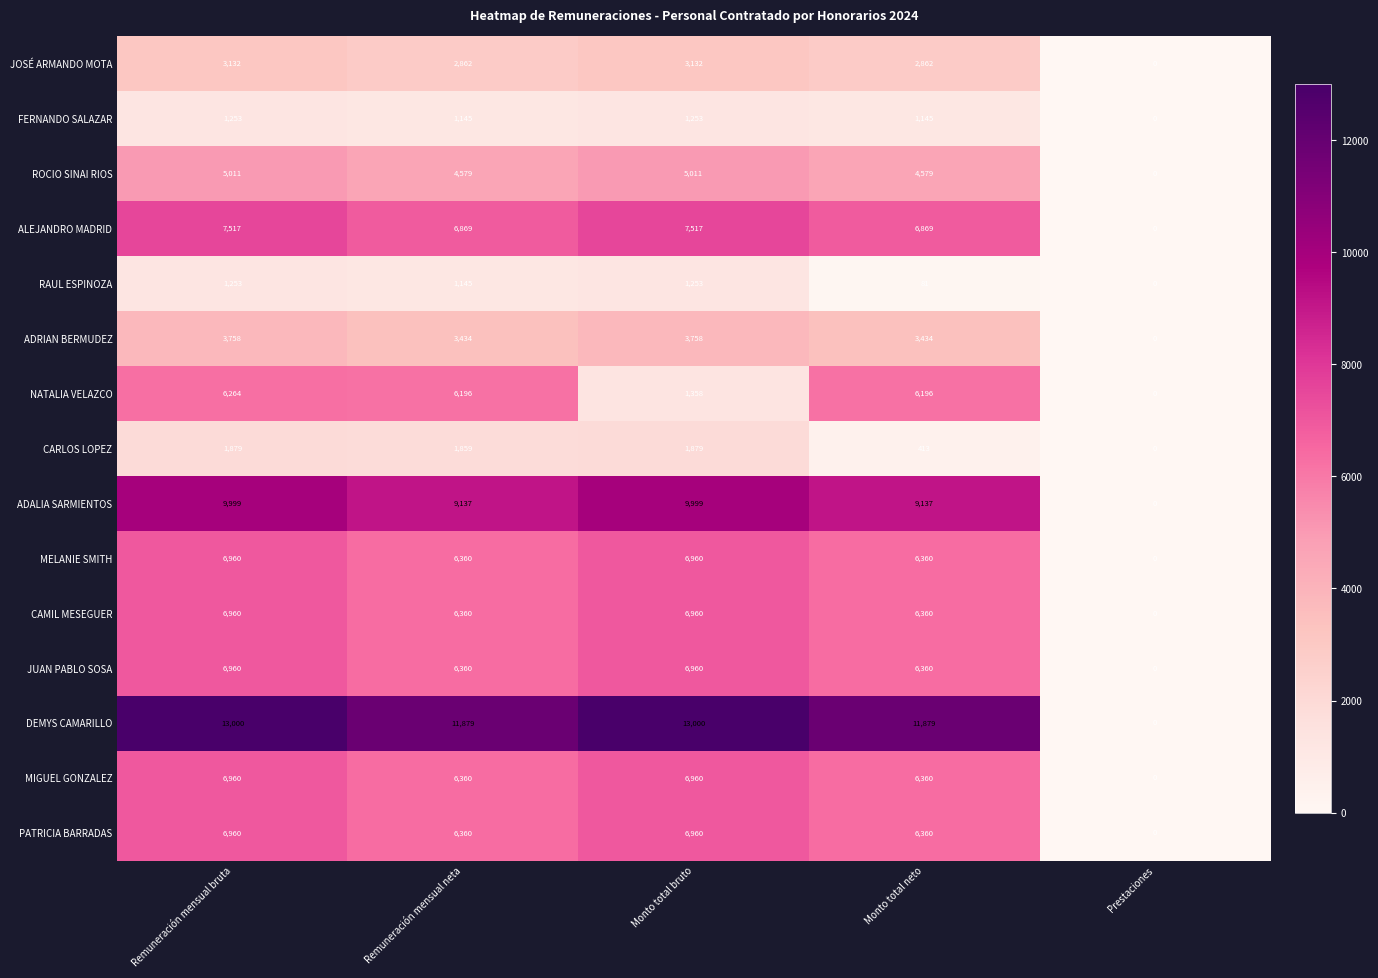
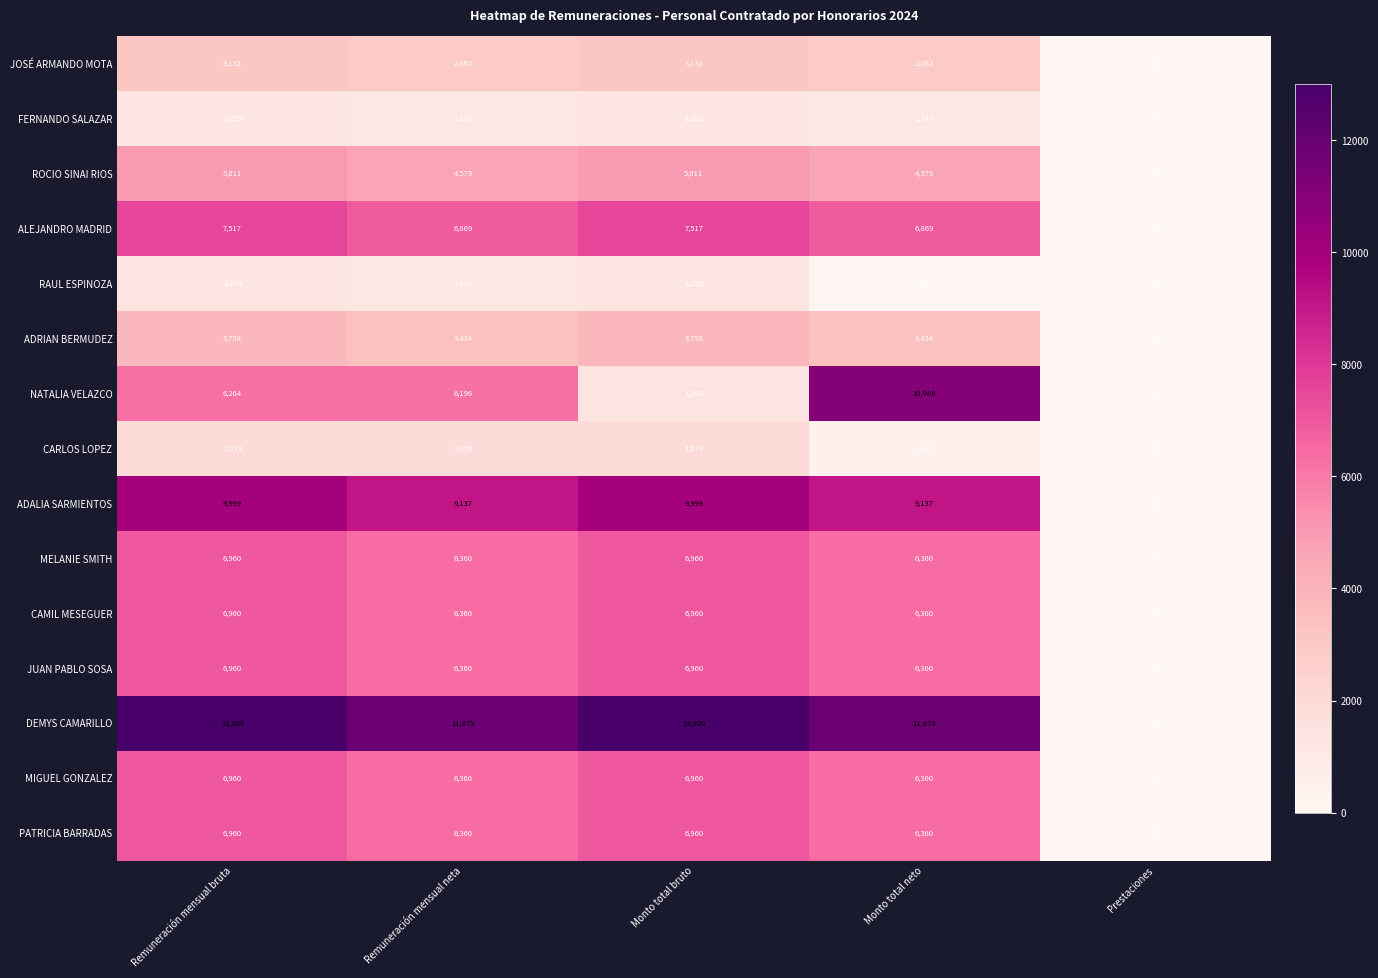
NATALIA VELAZCO, Monto total neto: 6,196 -> 10,988
